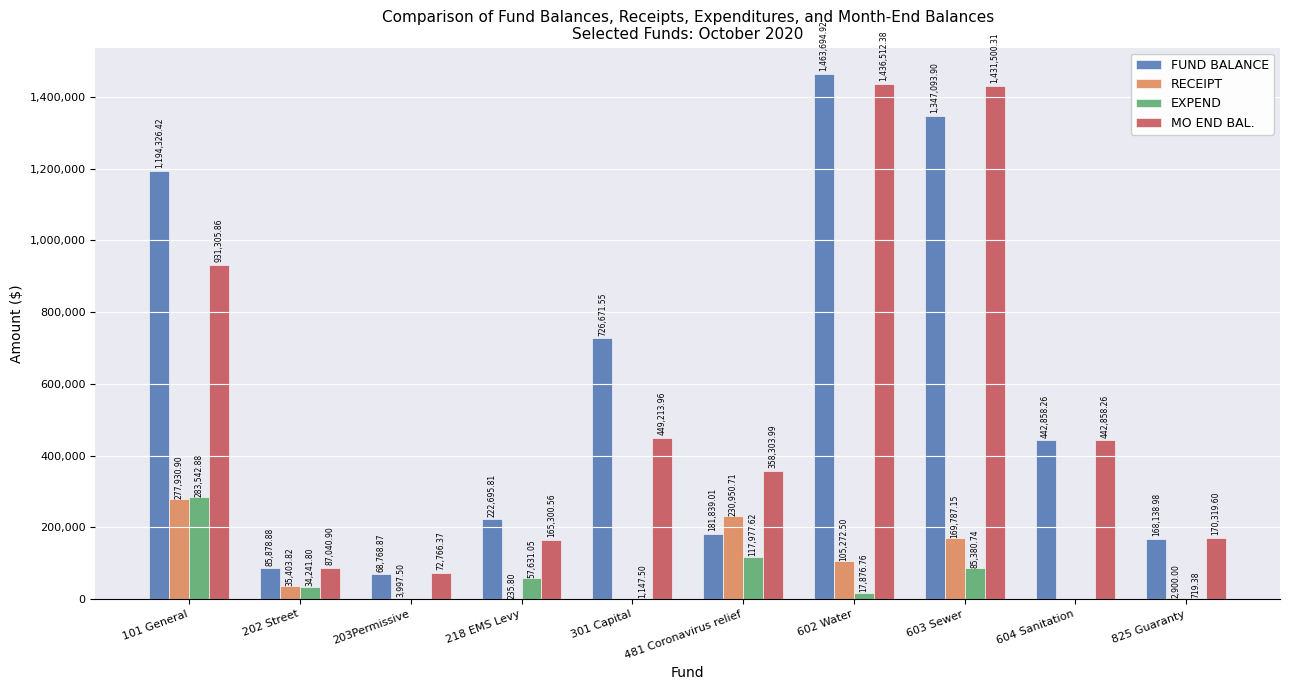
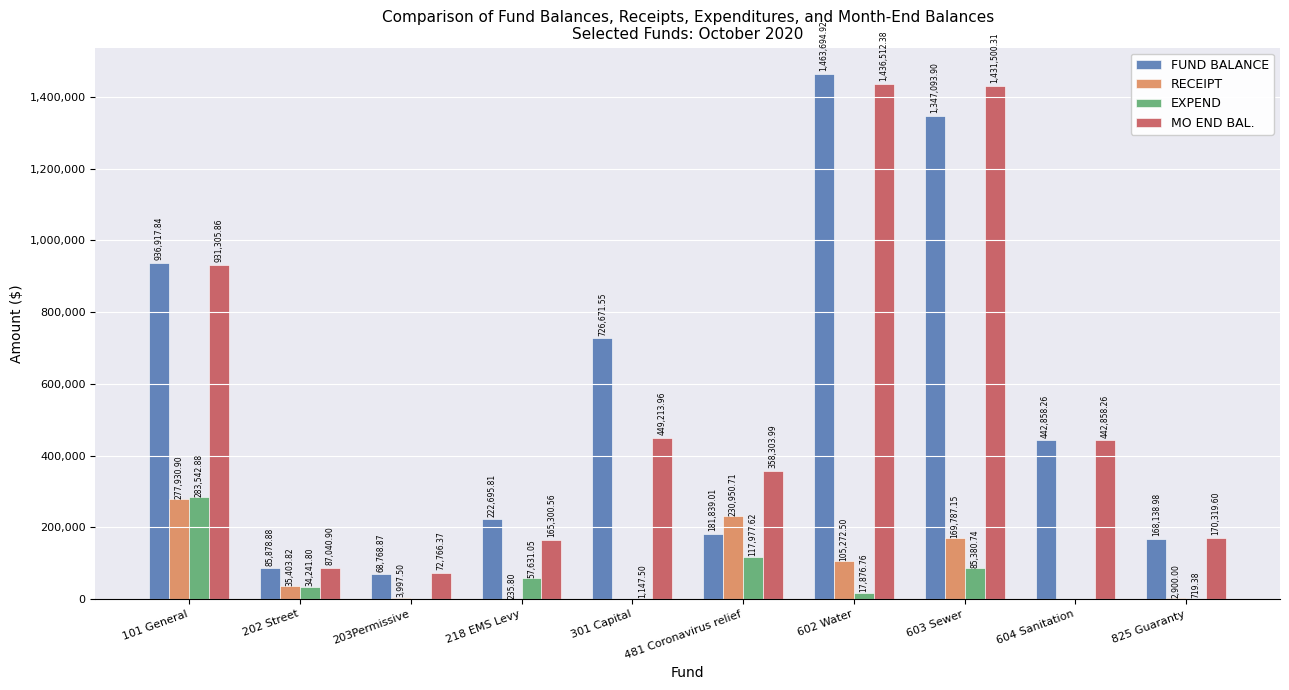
FUND BALANCE, 101 General: 1,194,326.42 -> 936,917.84
